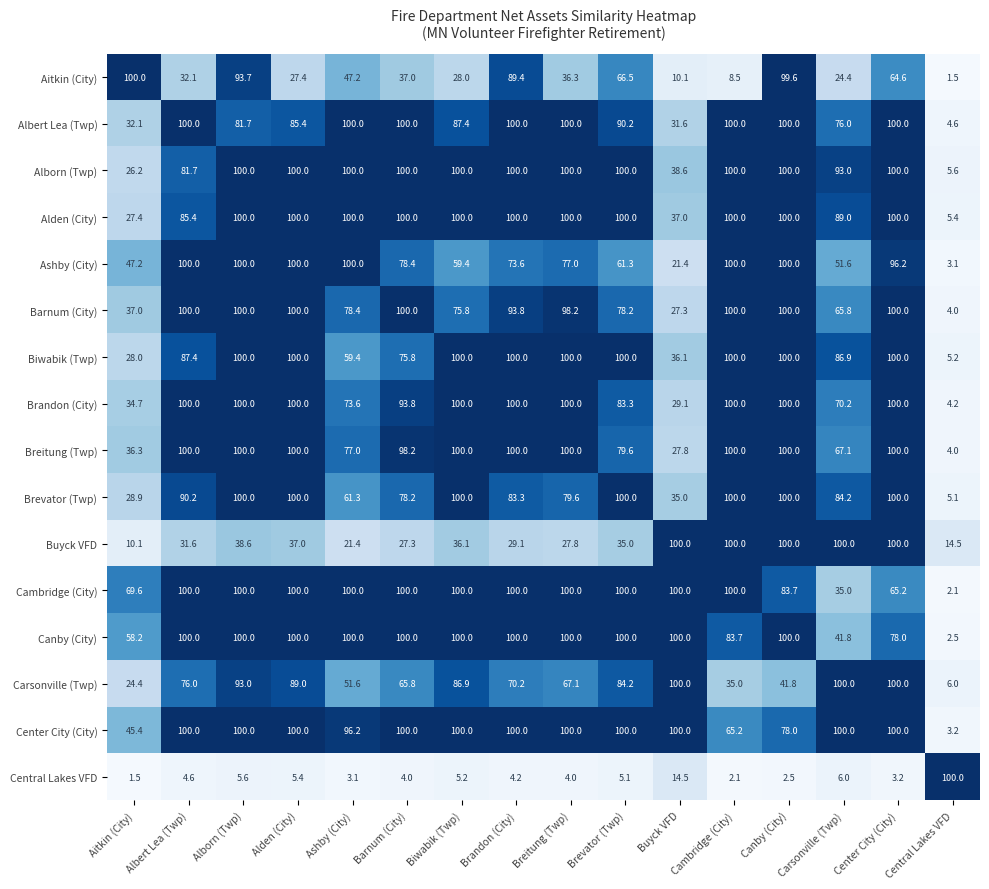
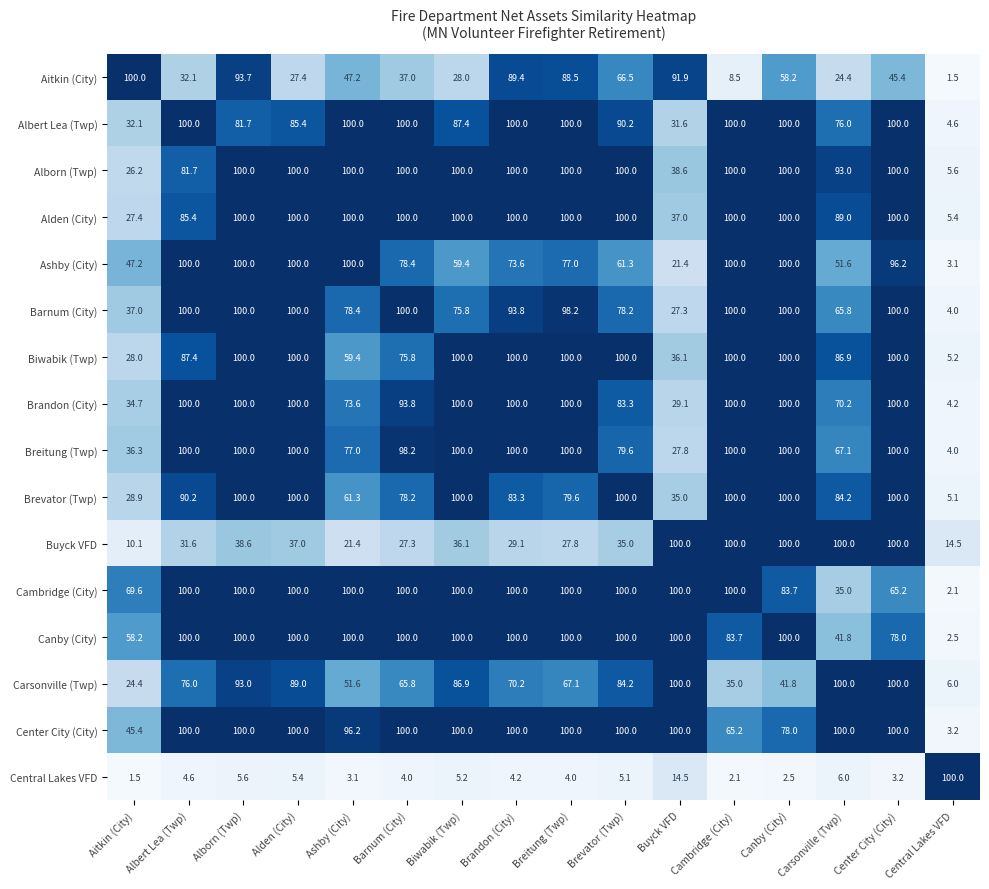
Aitkin (City), Breitung (Twp): 36.3 -> 88.5
Aitkin (City), Buyck VFD: 10.1 -> 91.9
Aitkin (City), Canby (City): 99.6 -> 58.2
Aitkin (City), Center City (City): 64.6 -> 45.4
